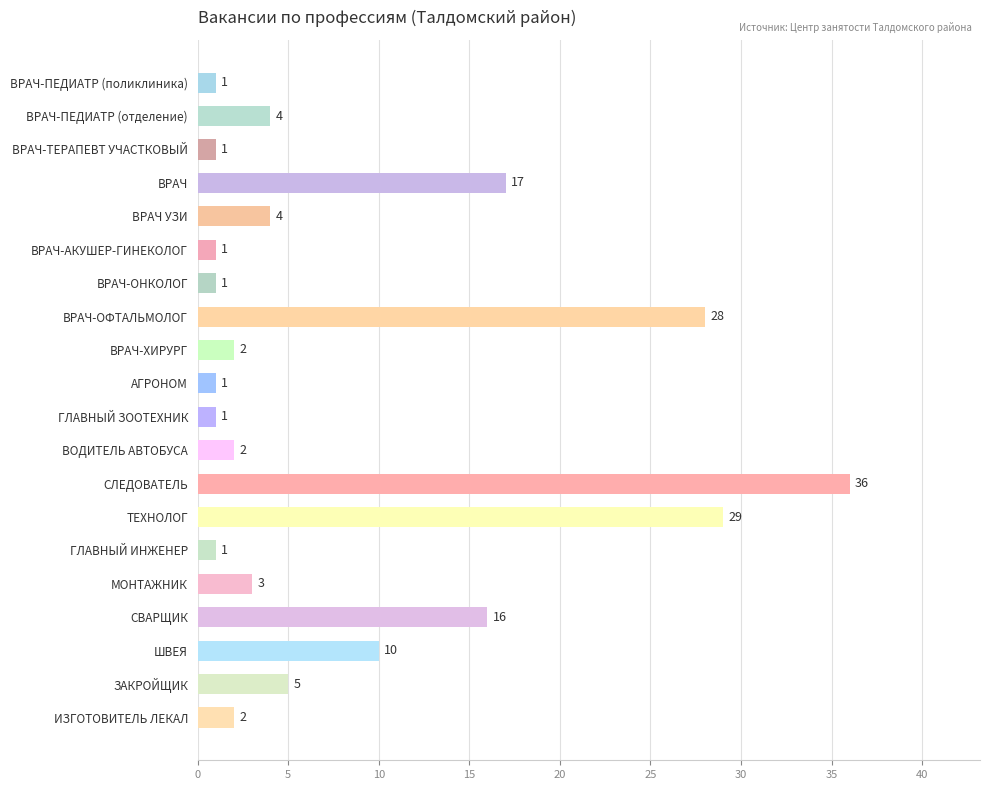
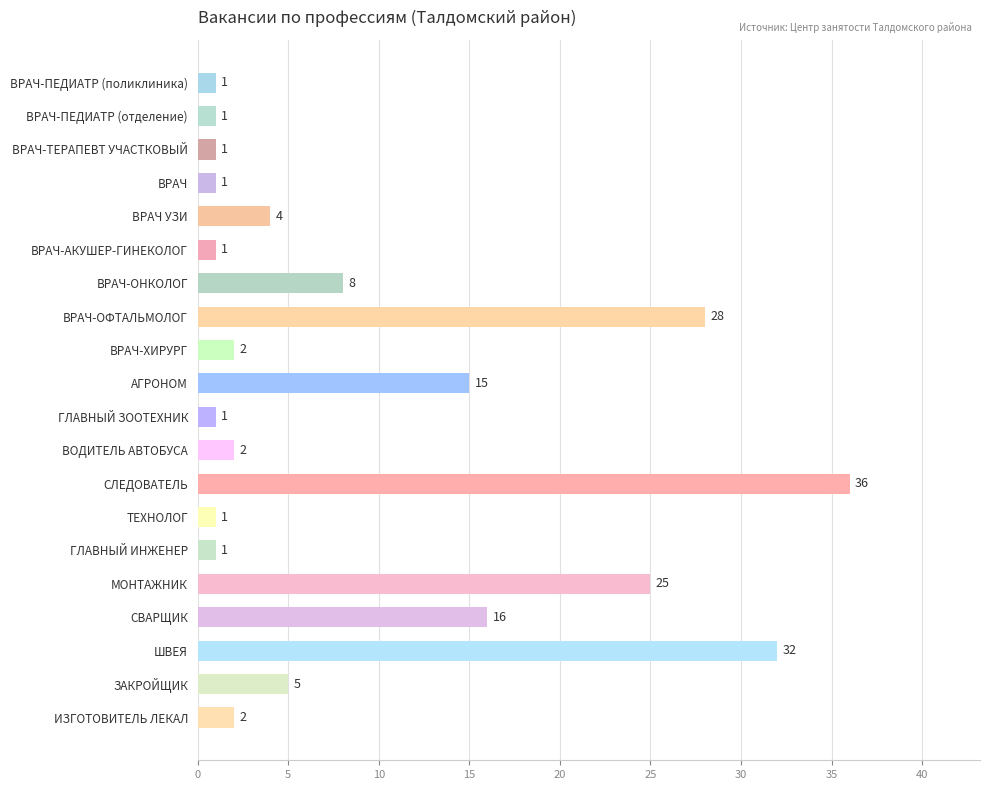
ВРАЧ-ПЕДИАТР (отделение): 4 -> 1
ВРАЧ: 17 -> 1
ВРАЧ-ОНКОЛОГ: 1 -> 8
АГРОНОМ: 1 -> 15
ТЕХНОЛОГ: 29 -> 1
МОНТАЖНИК: 3 -> 25
ШВЕЯ: 10 -> 32
